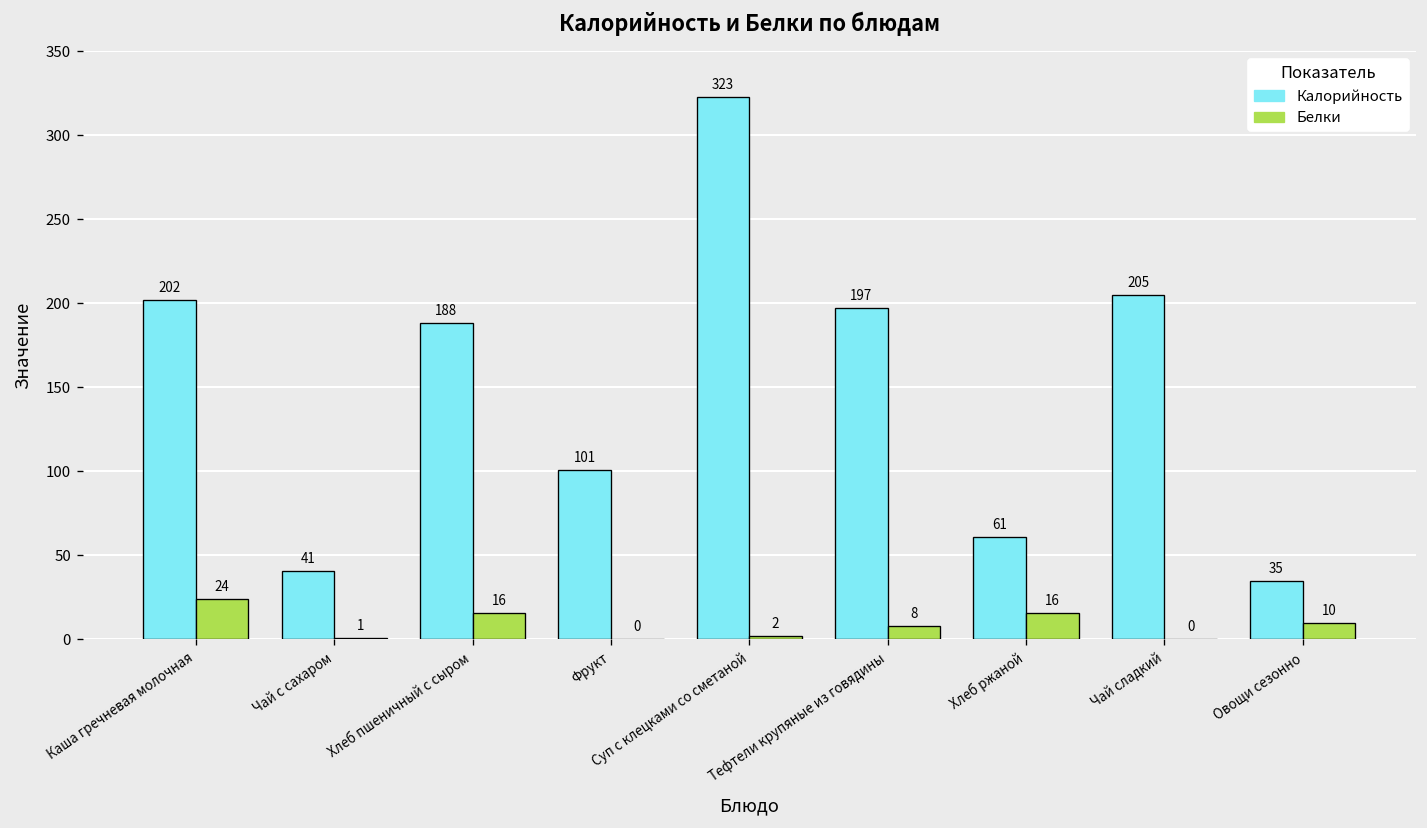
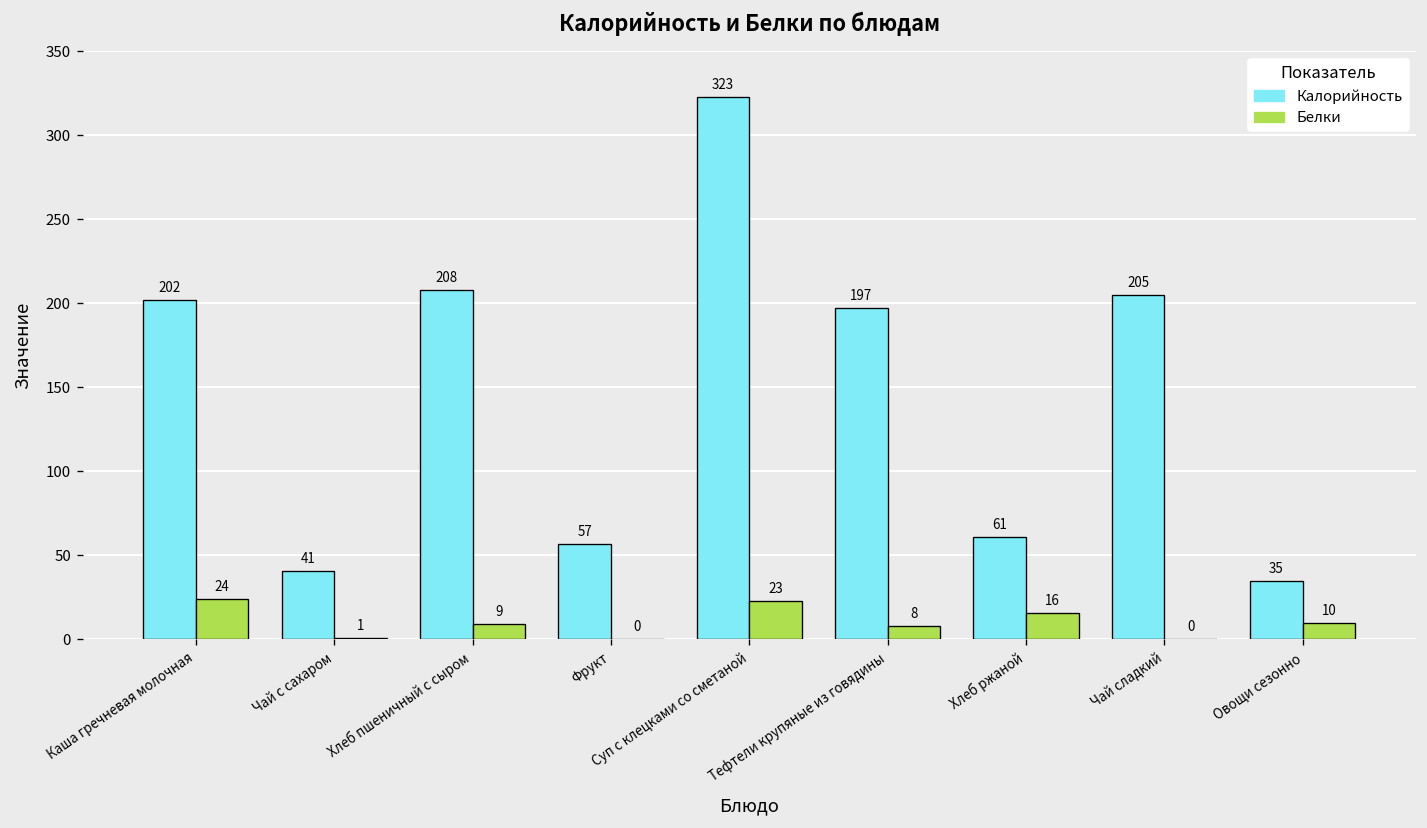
Калорийность, Хлеб пшеничный с сыром: 188 -> 208
Белки, Хлеб пшеничный с сыром: 16 -> 9
Калорийность, Фрукт: 101 -> 57
Белки, Суп с клецками со сметаной: 2 -> 23
